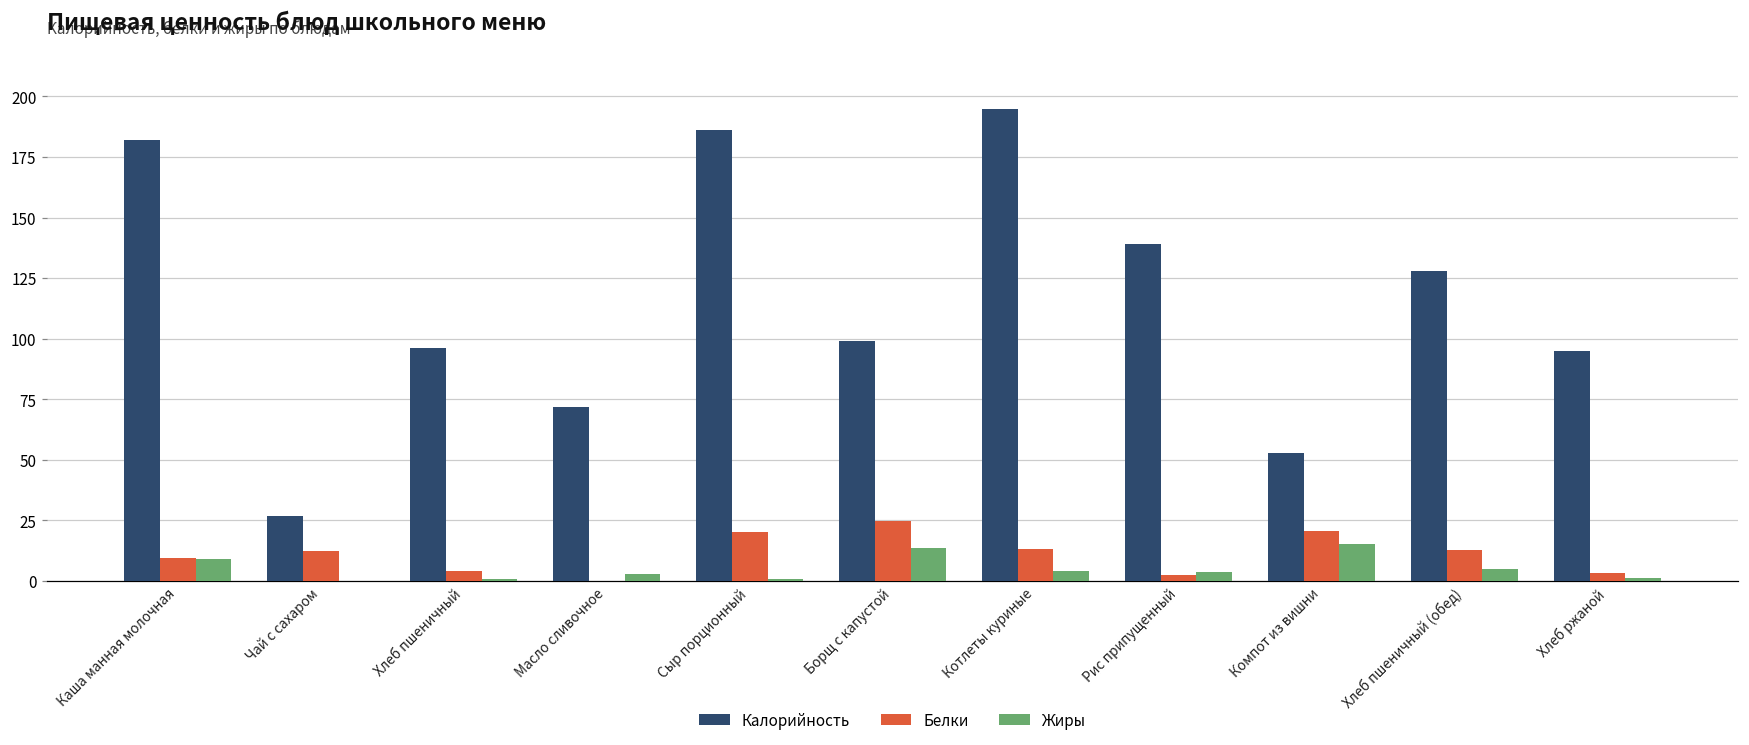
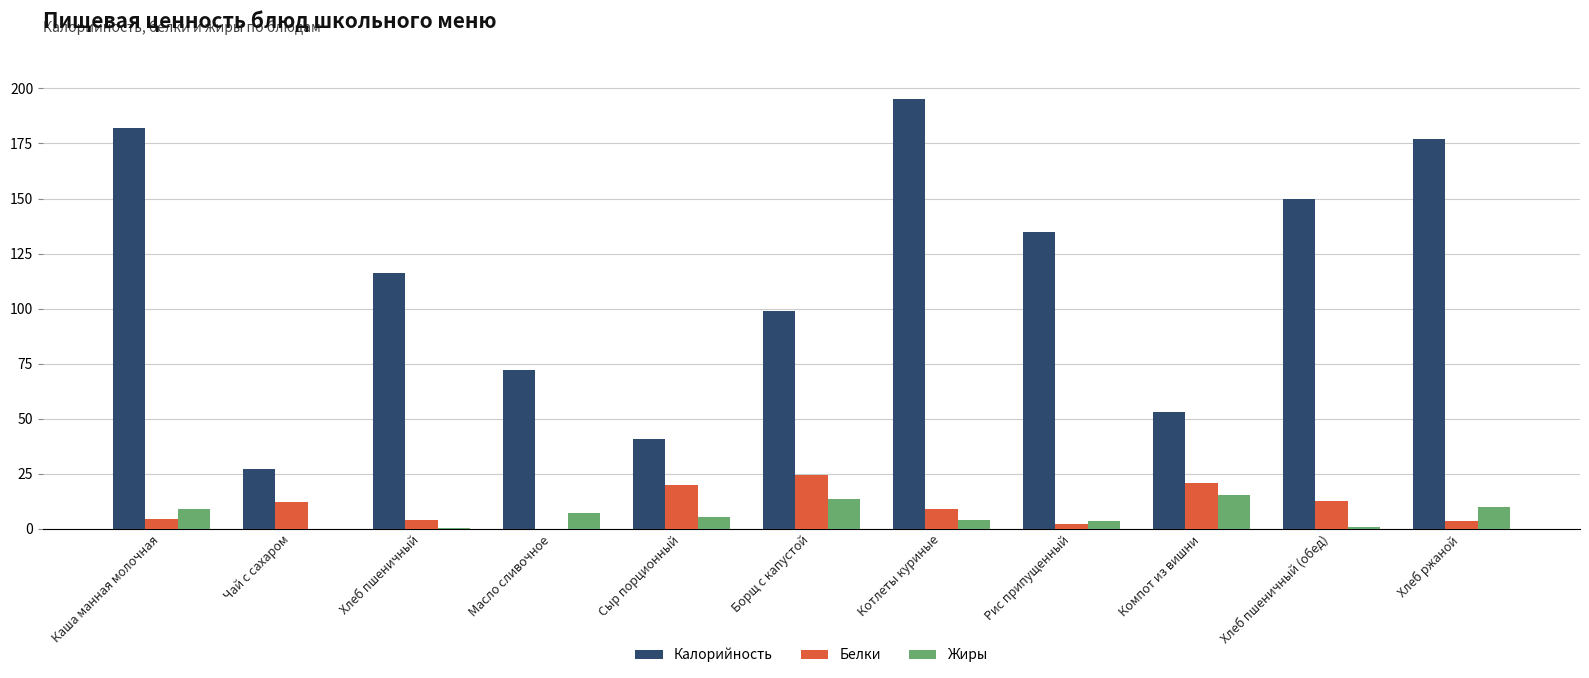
Белки, Каша манная молочная: 10 -> 4
Калорийность, Хлеб пшеничный: 96 -> 116
Жиры, Масло сливочное: 3 -> 7
Калорийность, Сыр порционный: 186 -> 41
Жиры, Сыр порционный: 1 -> 5
Белки, Котлеты куриные: 13 -> 9
Калорийность, Рис припущенный: 139 -> 135
Калорийность, Хлеб пшеничный (обед): 128 -> 150
Жиры, Хлеб пшеничный (обед): 5 -> 1
Калорийность, Хлеб ржаной: 95 -> 177
Жиры, Хлеб ржаной: 1 -> 10
